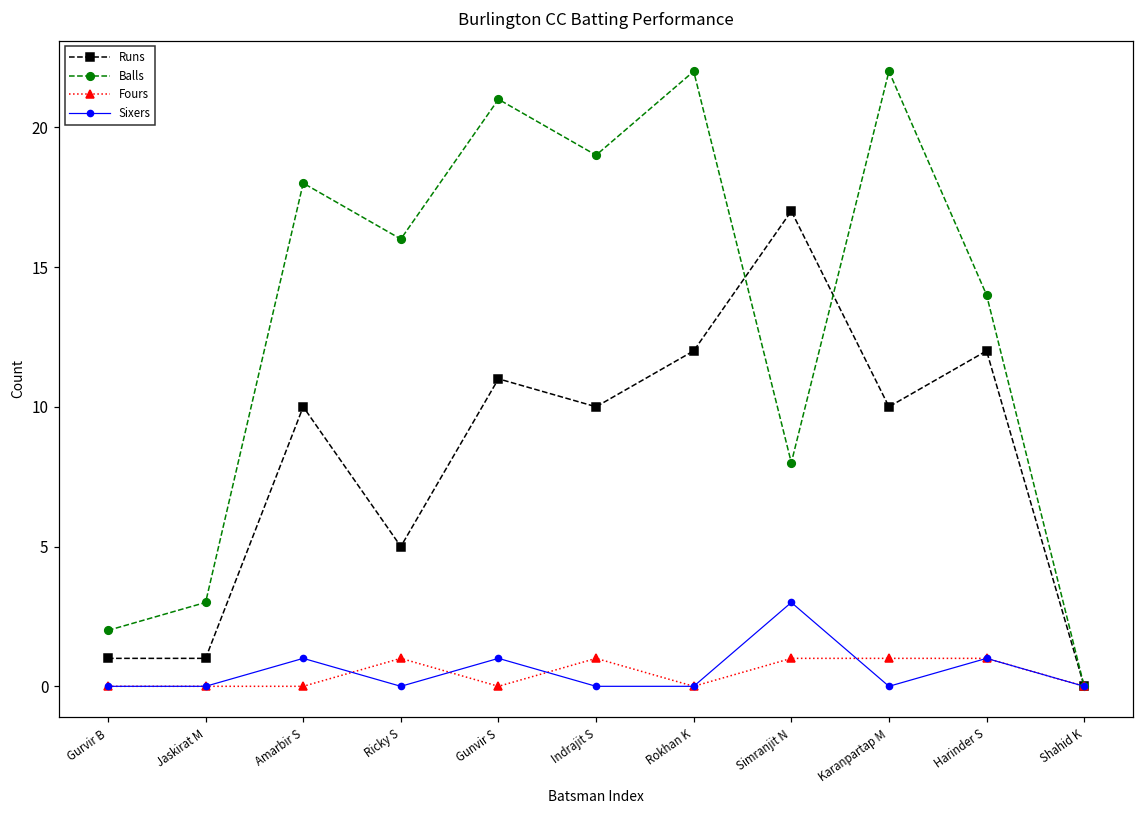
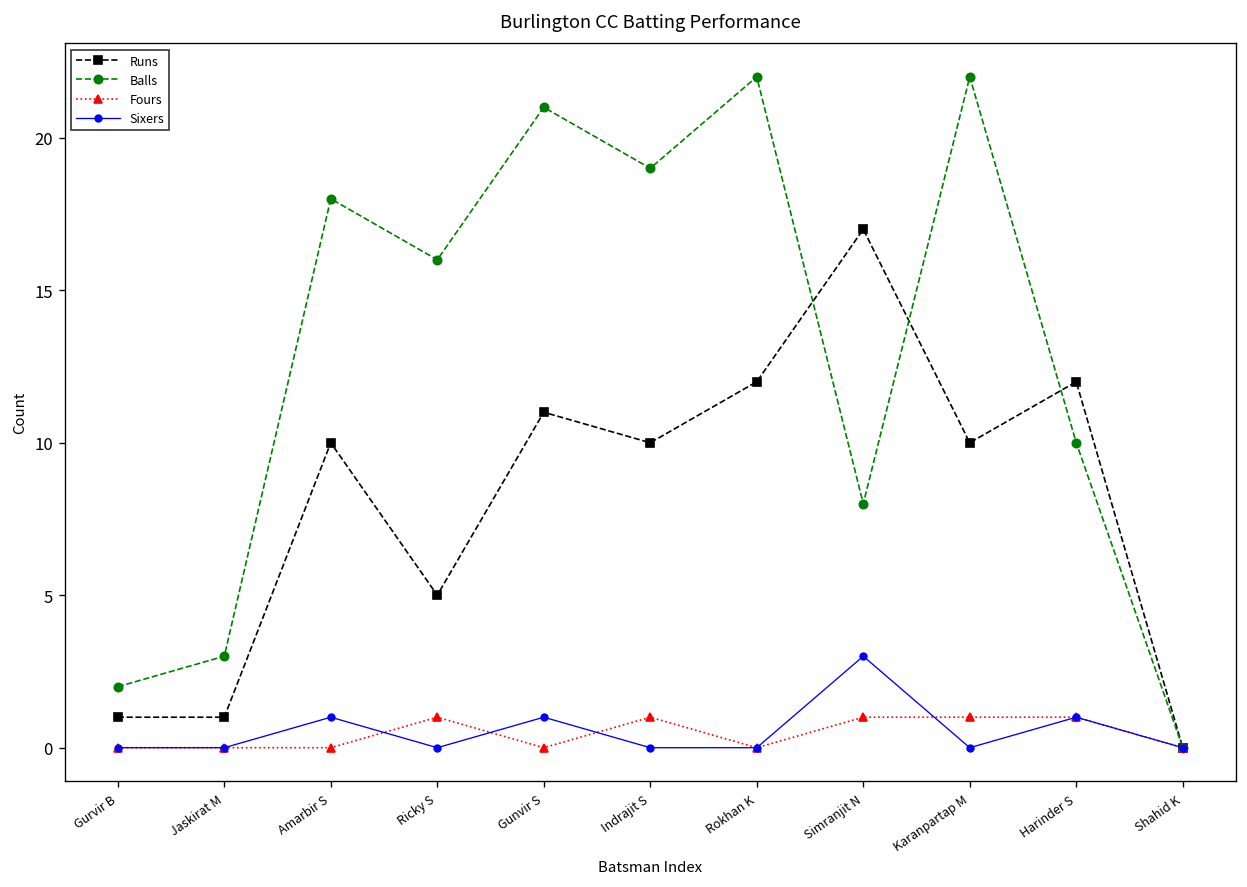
Balls, Harinder S: 14 -> 10
